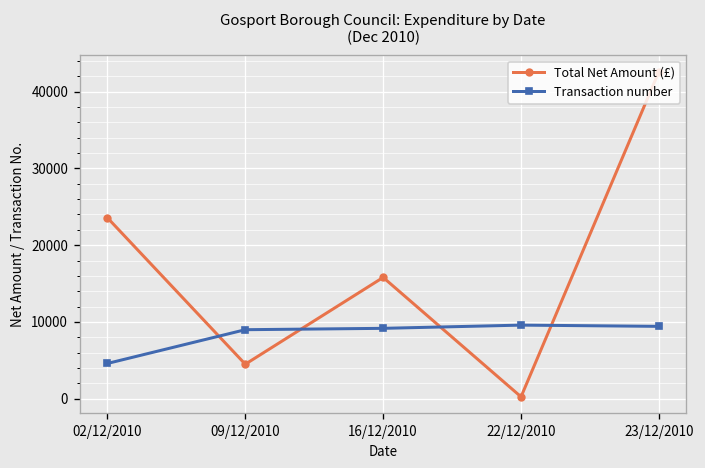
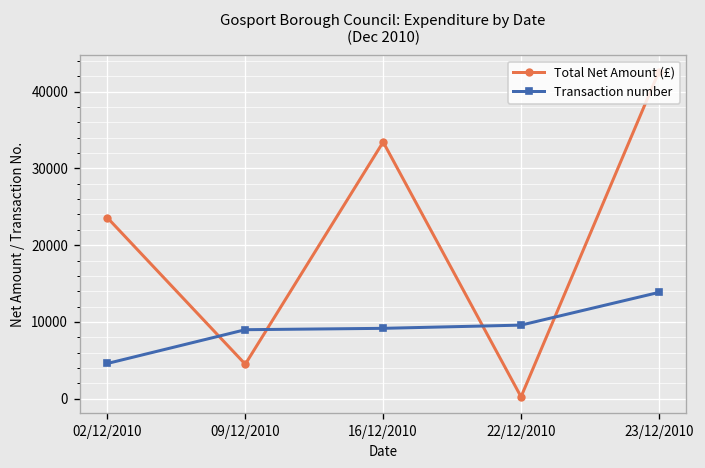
Total Net Amount (£), 16/12/2010: 16000 -> 33000
Transaction number, 23/12/2010: 9000 -> 14000
